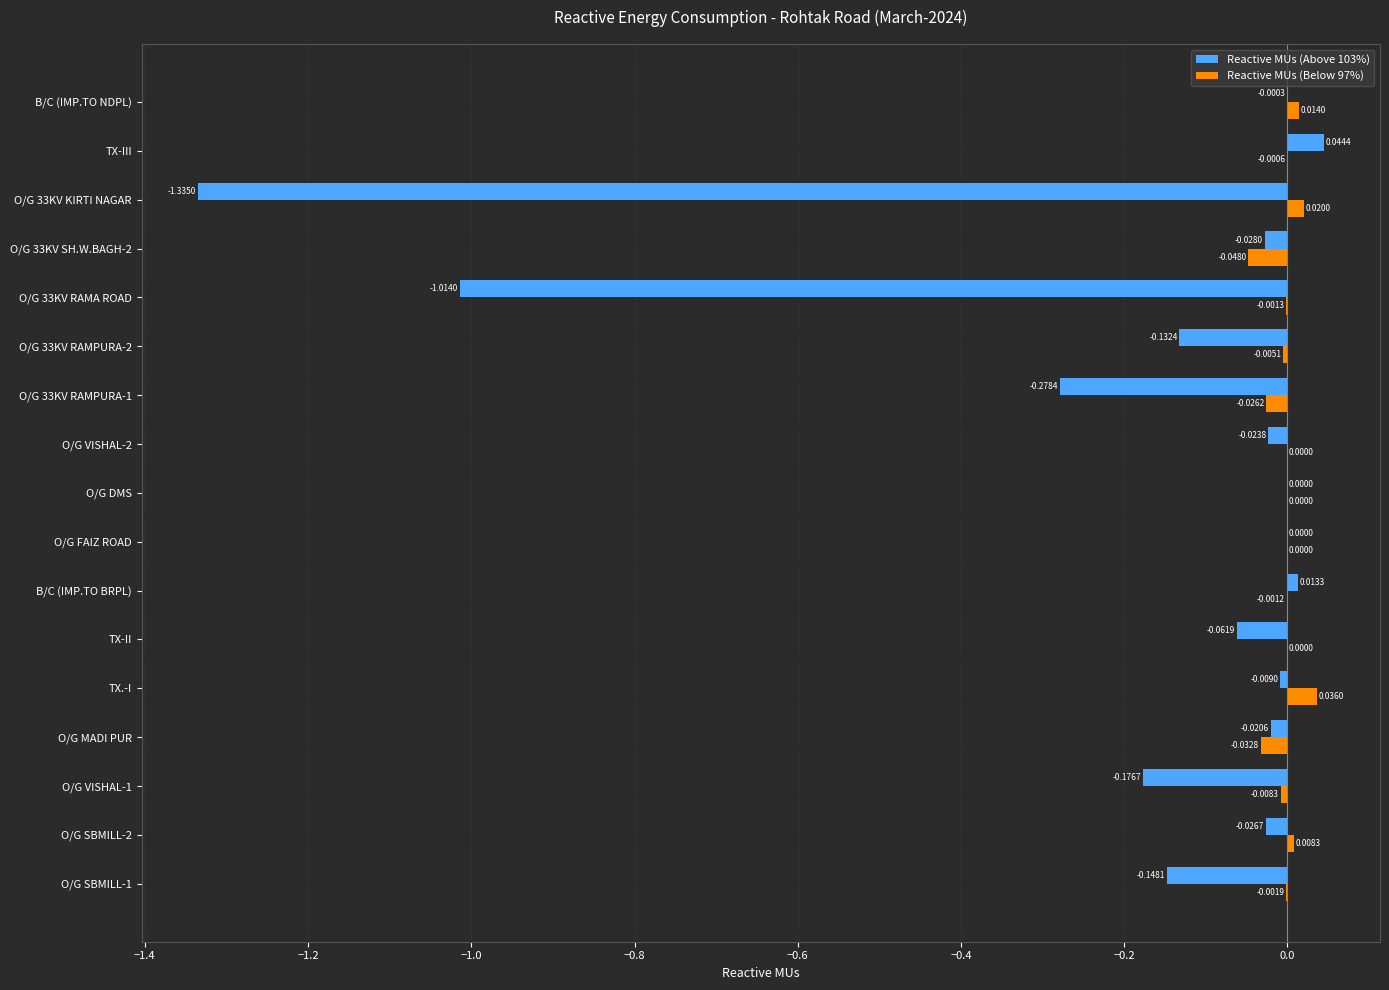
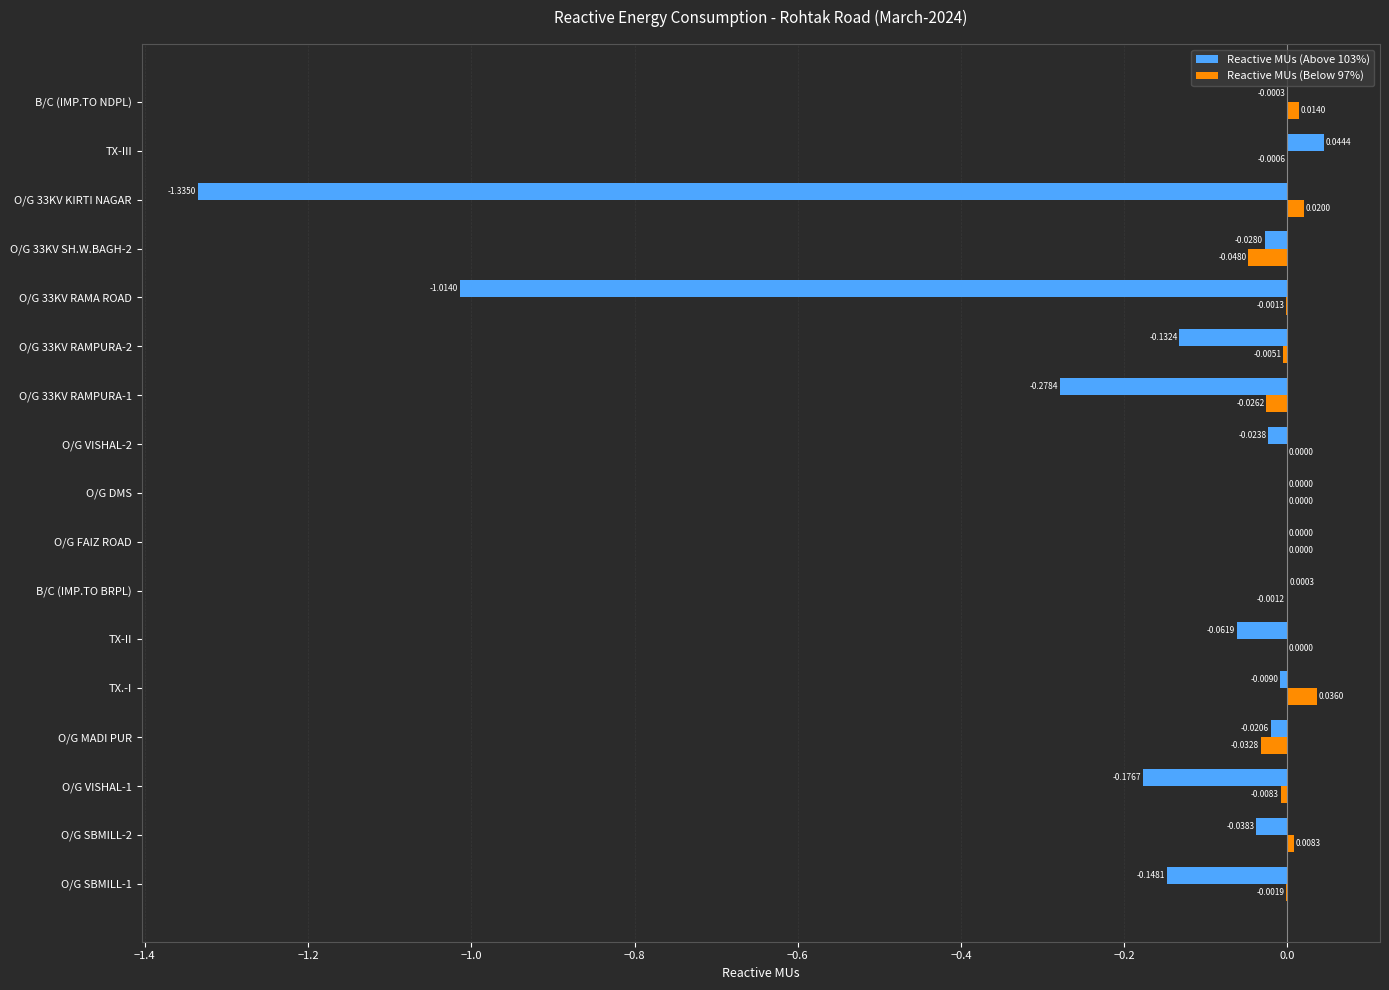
Reactive MUs (Above 103%), B/C (IMP.TO BRPL): 0.0133 -> 0.0003
Reactive MUs (Above 103%), O/G SBMILL-2: -0.0267 -> -0.0383
